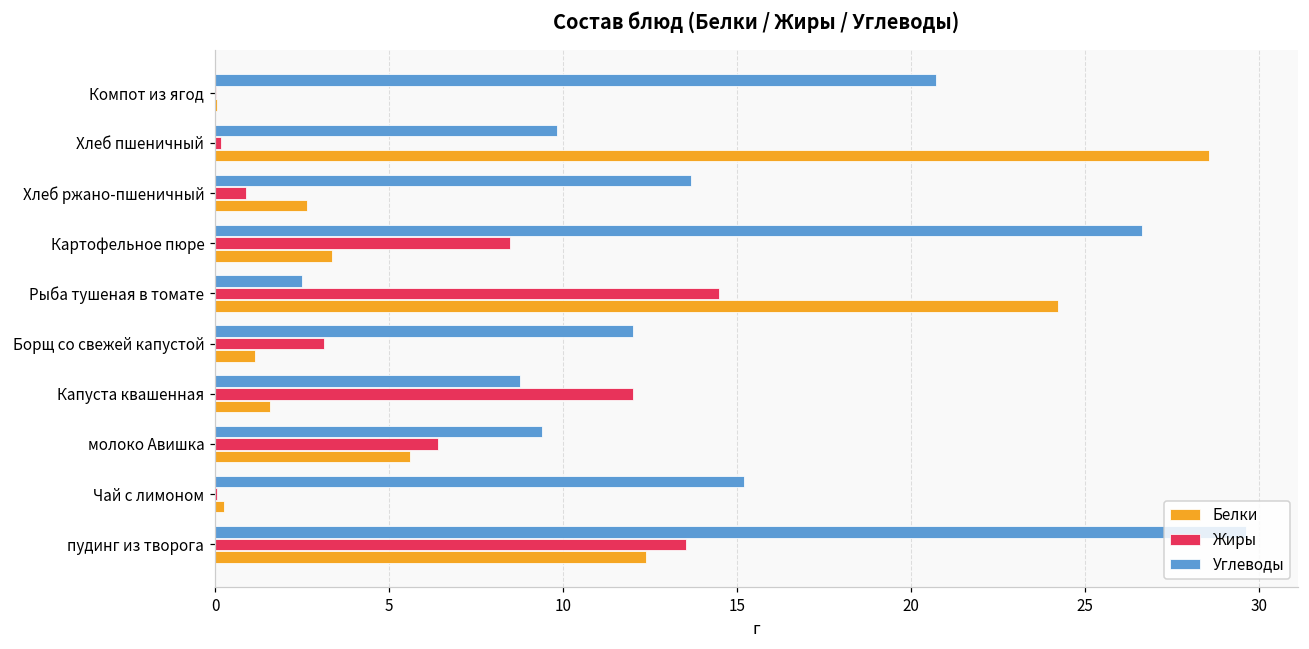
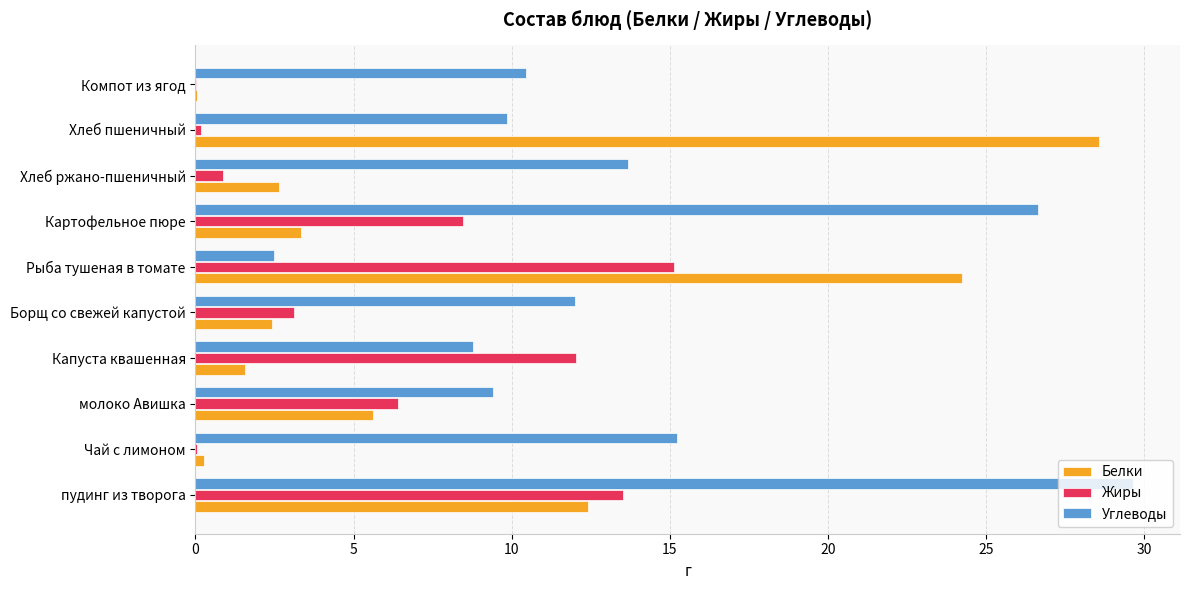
Углеводы, Компот из ягод: 20.7 -> 10.4
Жиры, Рыба тушеная в томате: 14.5 -> 15.1
Белки, Борщ со свежей капустой: 1.2 -> 2.4
